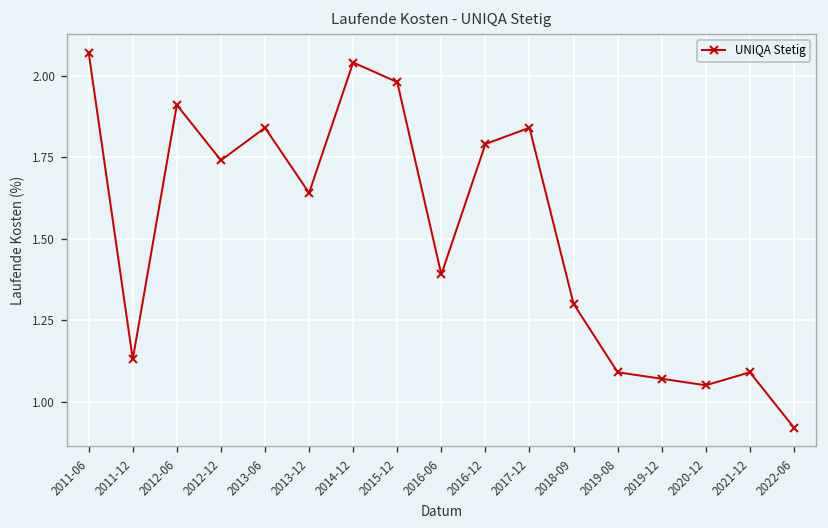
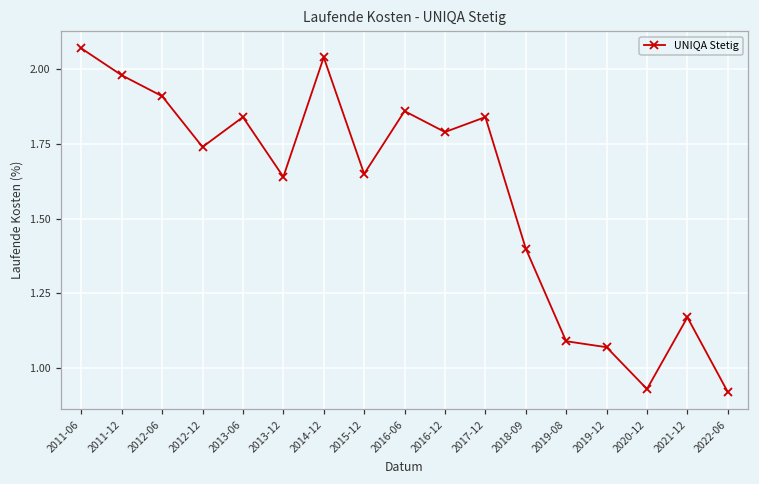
2011-12: 1.13 -> 1.98
2015-12: 1.98 -> 1.65
2016-06: 1.39 -> 1.86
2018-09: 1.3 -> 1.4
2020-12: 1.05 -> 0.93
2021-12: 1.09 -> 1.17
